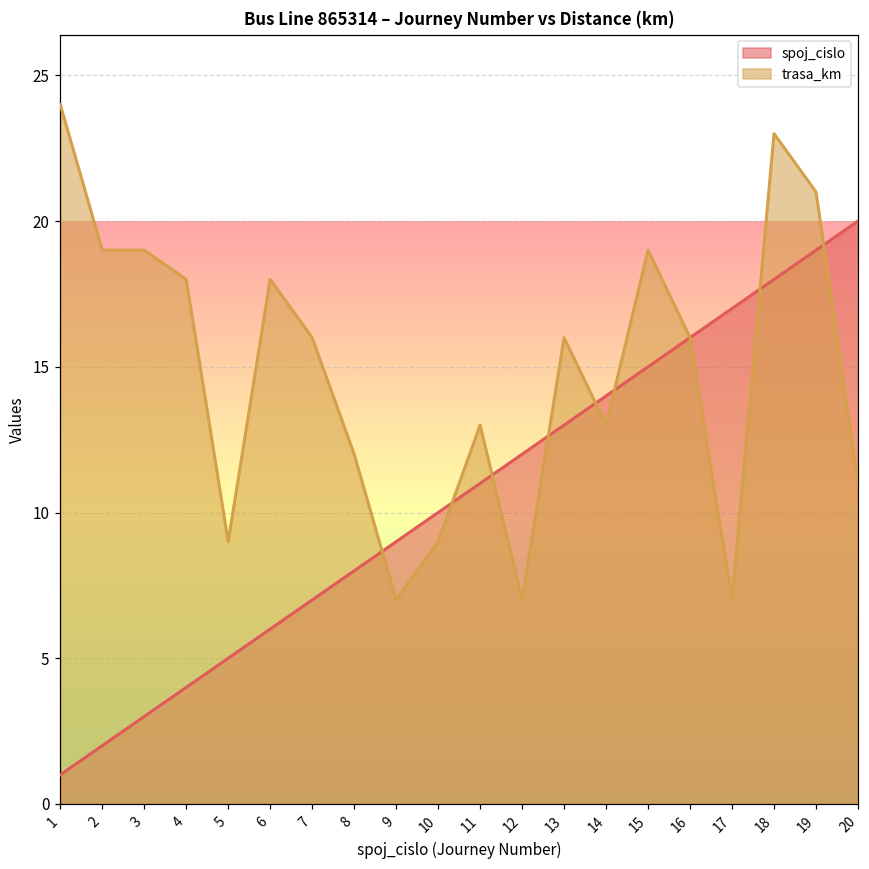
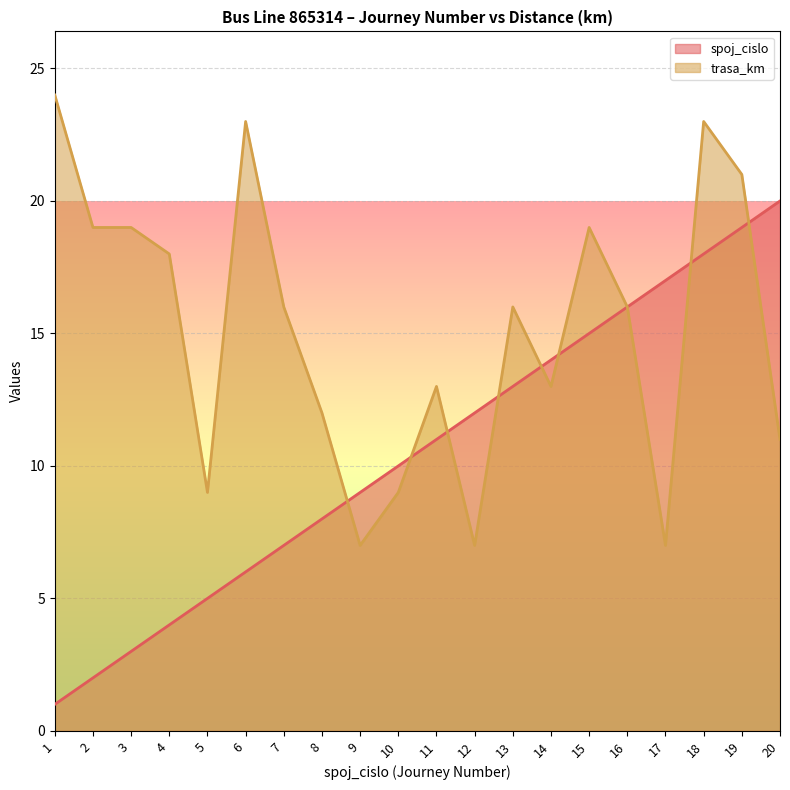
trasa_km, 6: 18 -> 23
